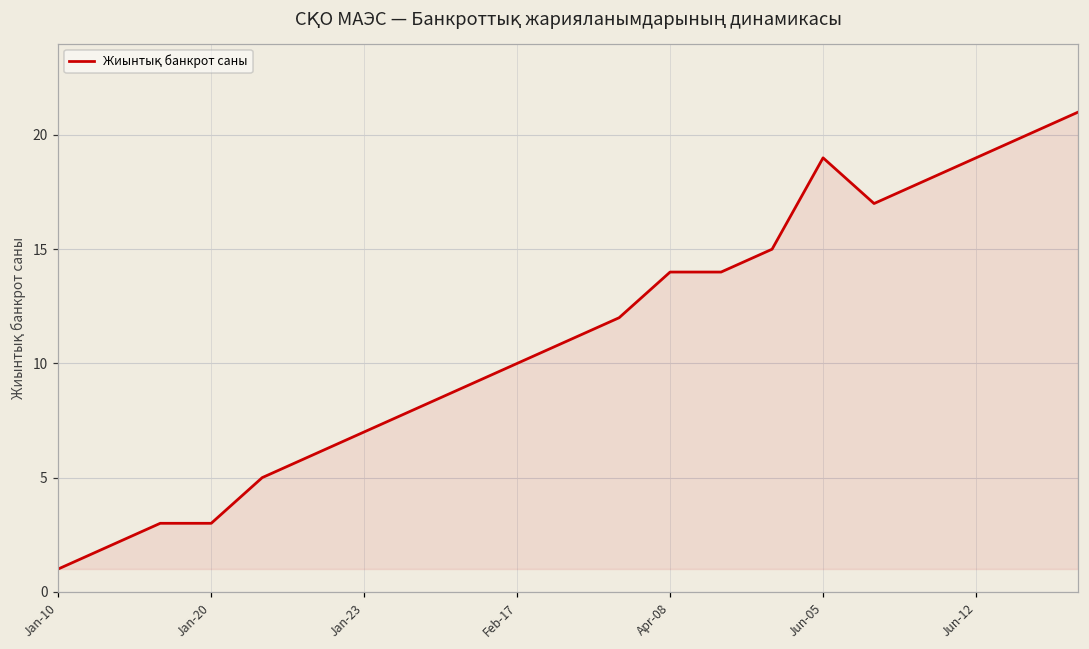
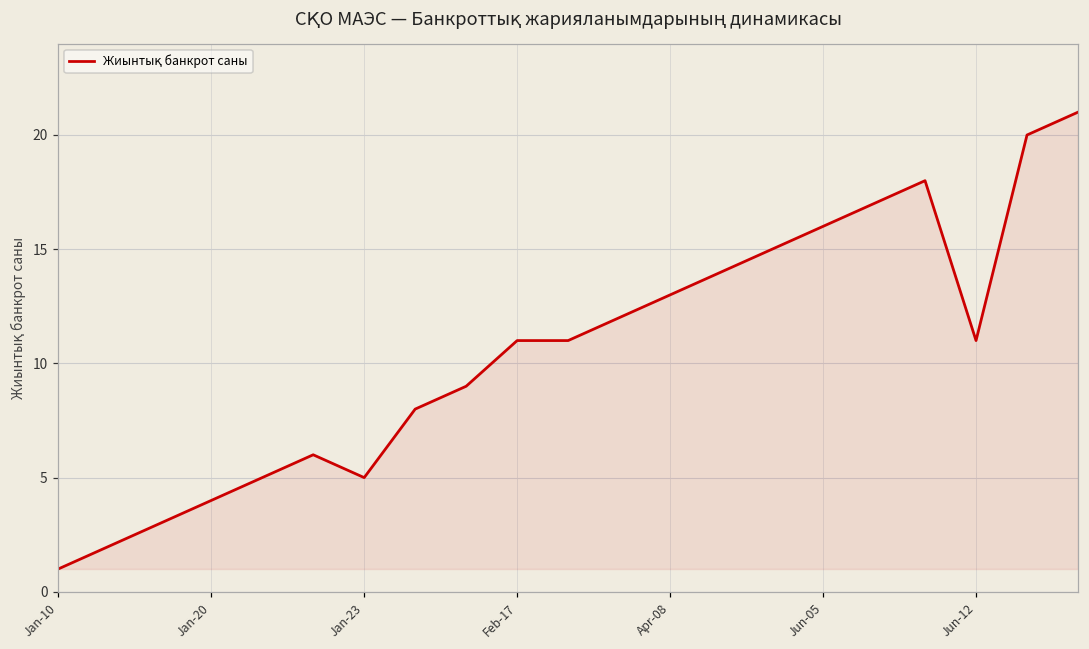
Jan-20: 3 -> 4
Jan-23: 7 -> 5
Feb-17: 10 -> 11
Apr-08: 14 -> 13
Jun-05: 19 -> 16
Jun-12: 19 -> 11
